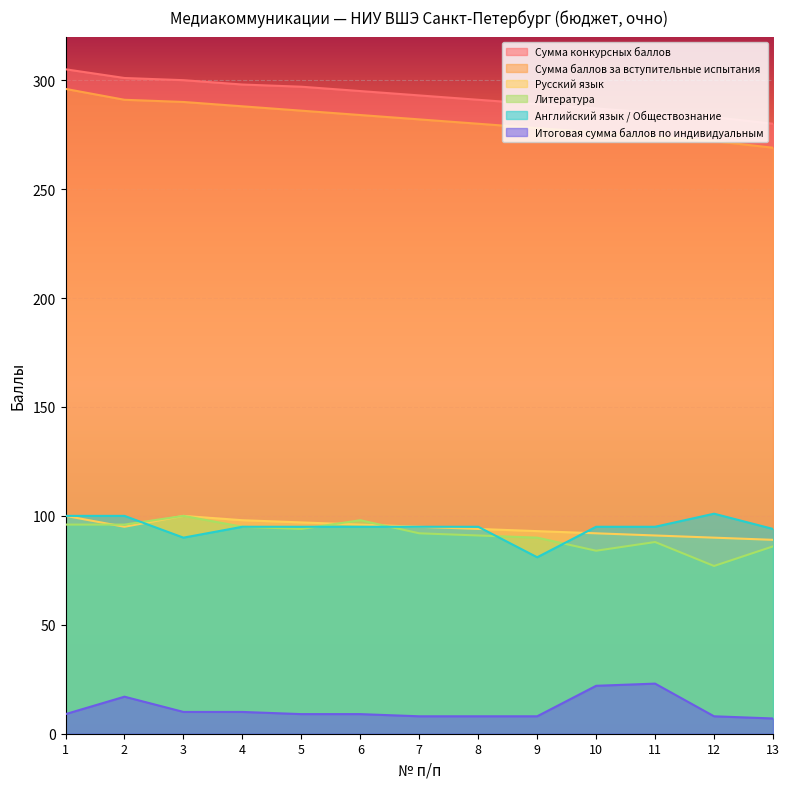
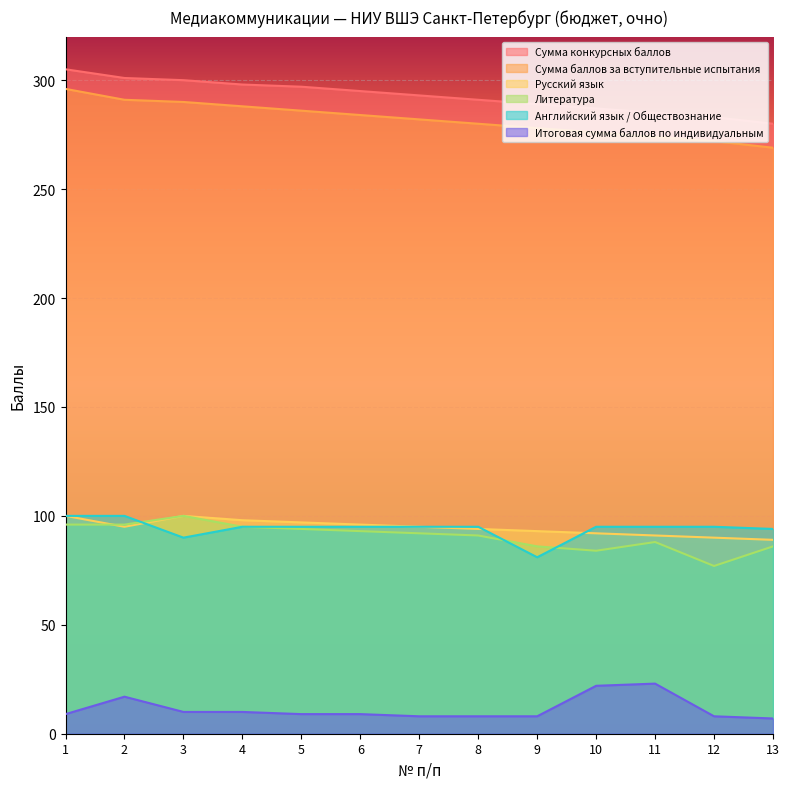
Литература, 6: 98 -> 93
Литература, 9: 90 -> 86
Английский язык / Обществознание, 12: 101 -> 95
